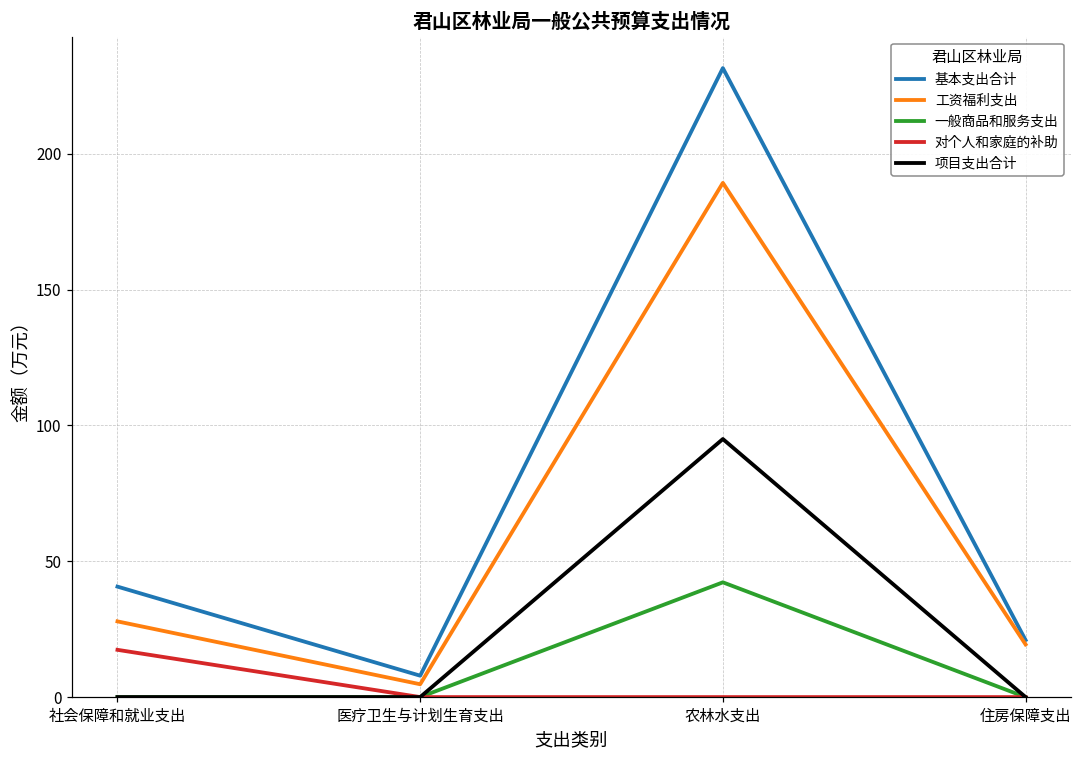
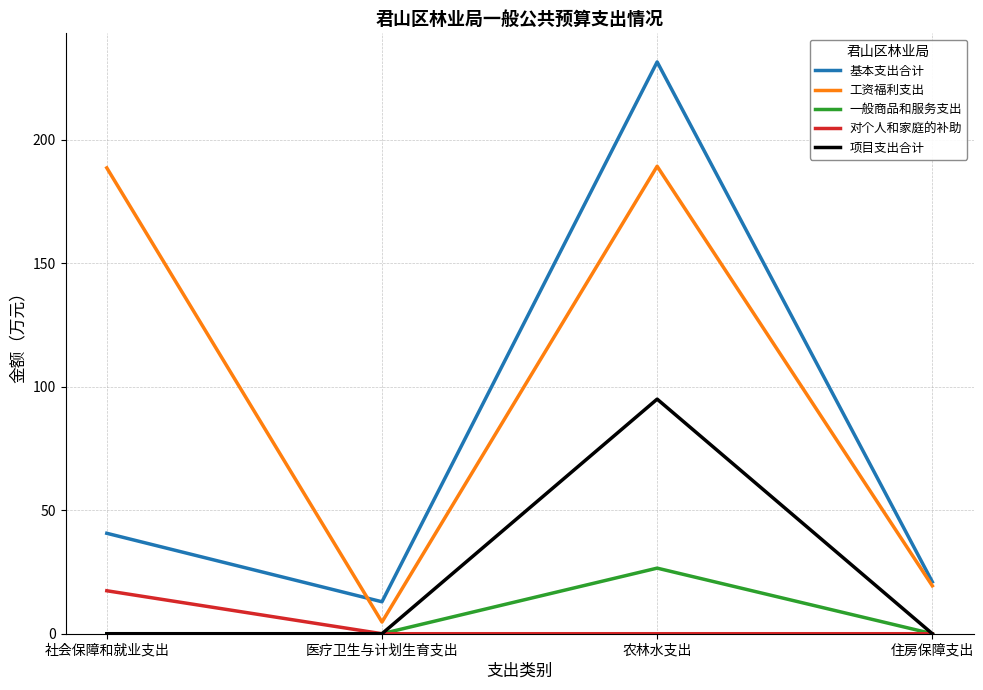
工资福利支出, 社会保障和就业支出: 28 -> 189
基本支出合计, 医疗卫生与计划生育支出: 8 -> 13
一般商品和服务支出, 农林水支出: 42 -> 27
